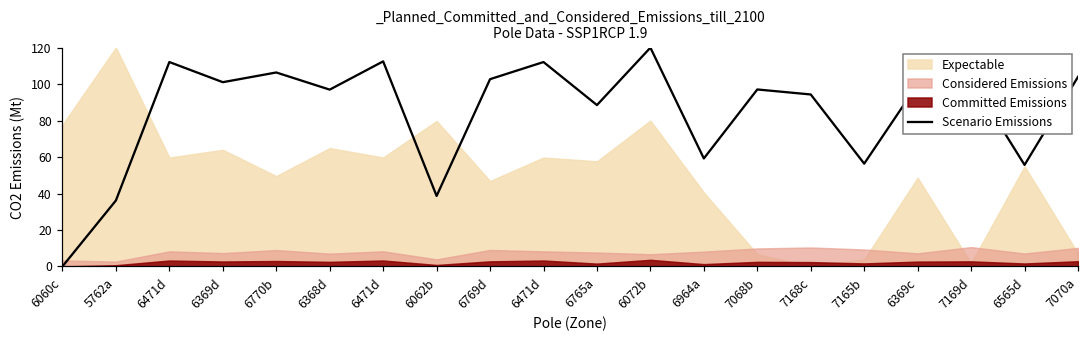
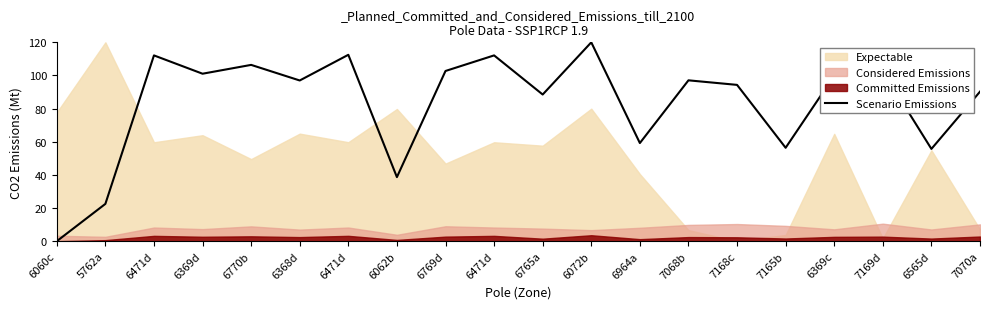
Scenario Emissions, 5762a: 36 -> 23
Expectable, 6369c: 49 -> 65
Scenario Emissions, 7070a: 104 -> 90
